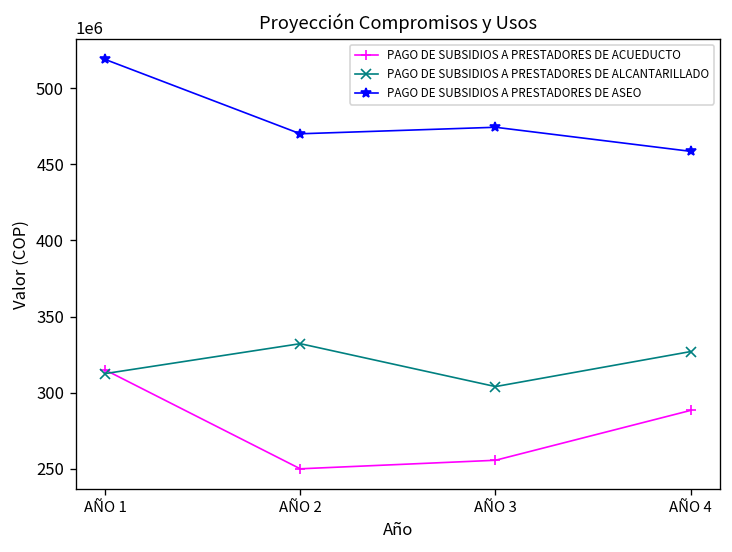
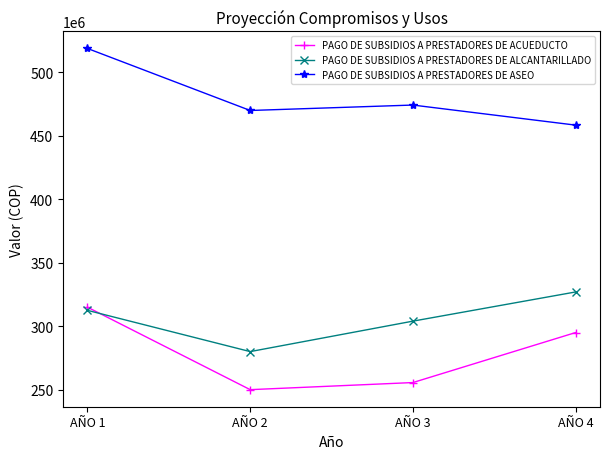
PAGO DE SUBSIDIOS A PRESTADORES DE ALCANTARILLADO, AÑO 2: 332000000 -> 280000000
PAGO DE SUBSIDIOS A PRESTADORES DE ACUEDUCTO, AÑO 4: 288000000 -> 295000000
